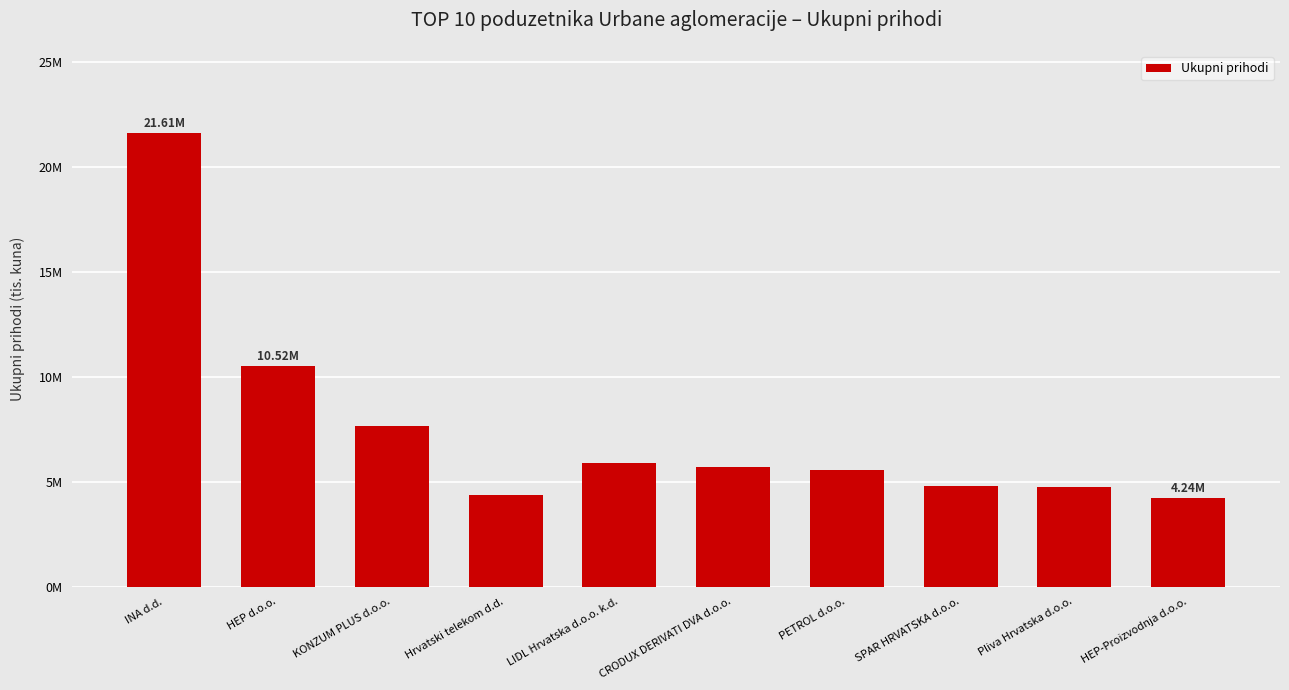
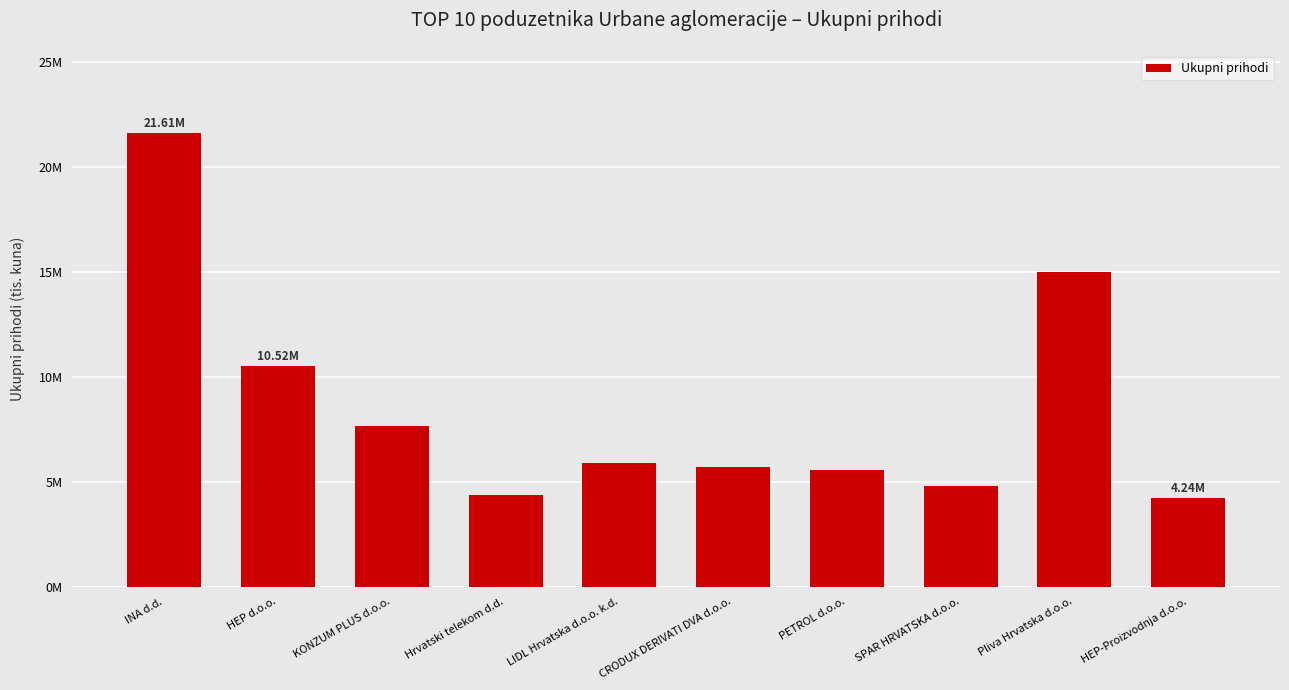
Pliva Hrvatska d.o.o.: 4800000 -> 15000000
